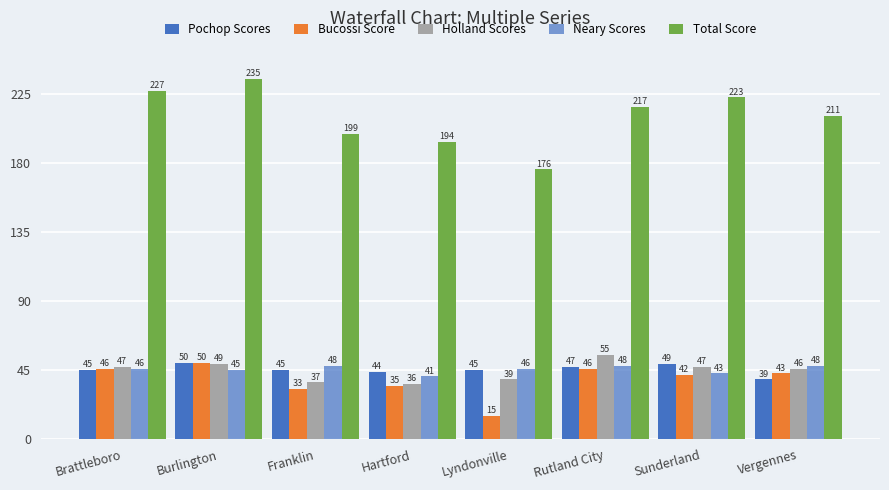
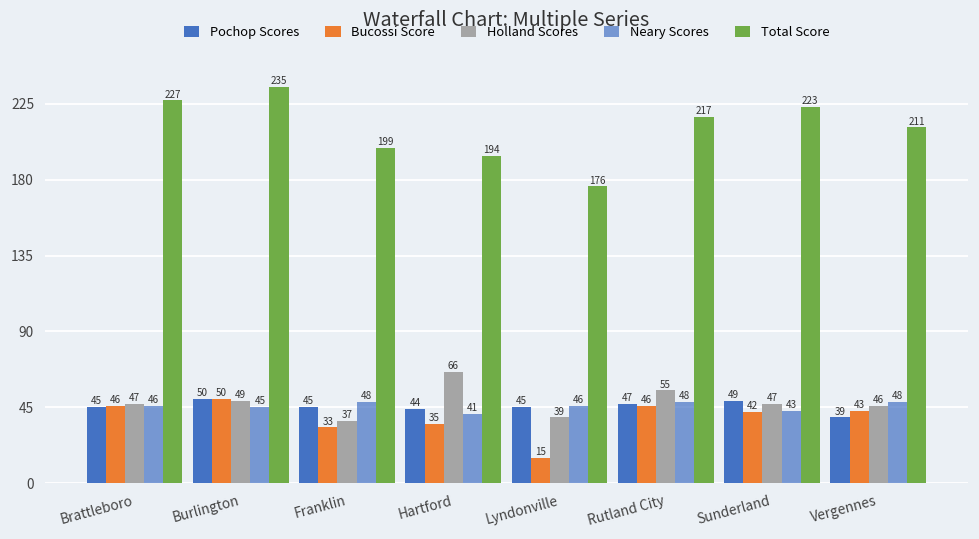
Holland Scores, Hartford: 36 -> 66
